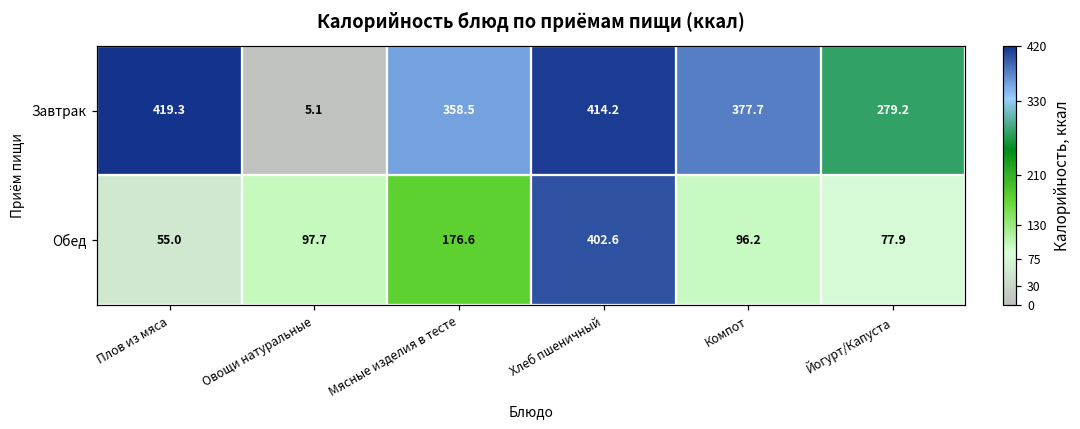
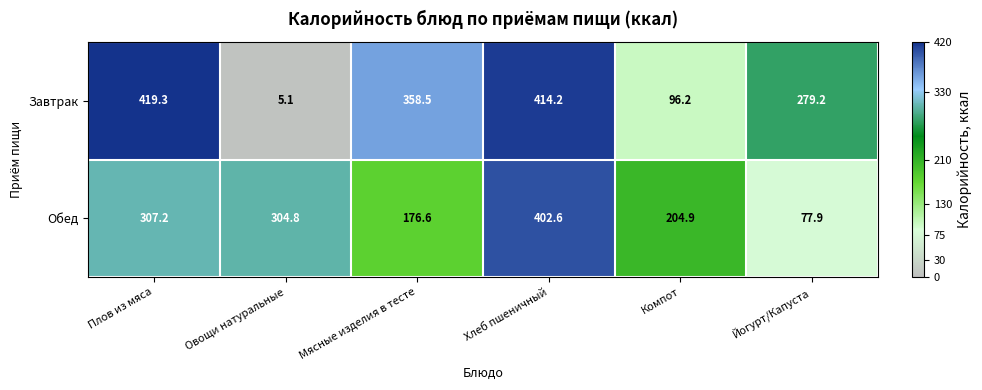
Завтрак, Компот: 377.7 -> 96.2
Обед, Плов из мяса: 55.0 -> 307.2
Обед, Овощи натуральные: 97.7 -> 304.8
Обед, Компот: 96.2 -> 204.9
